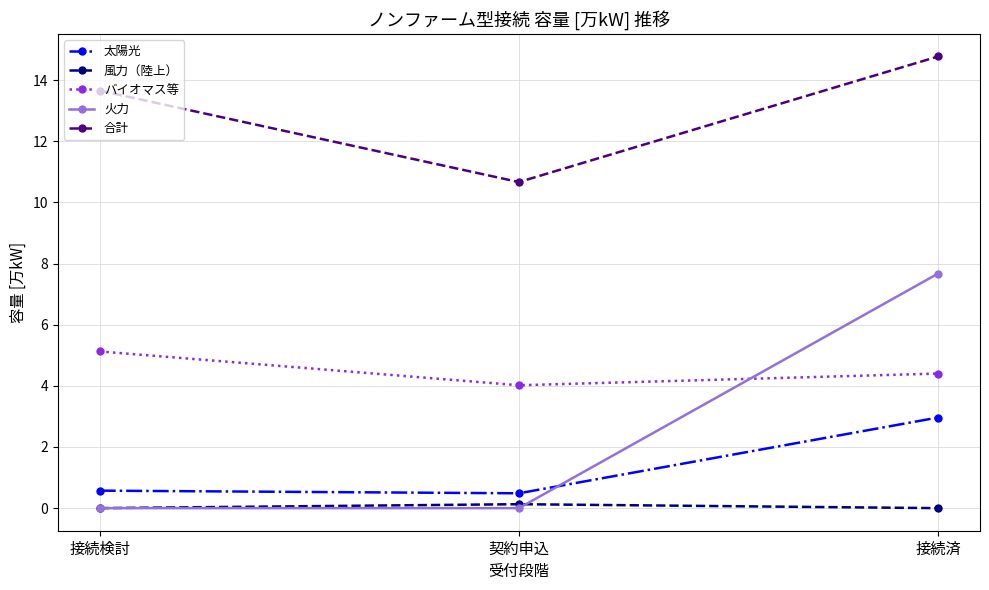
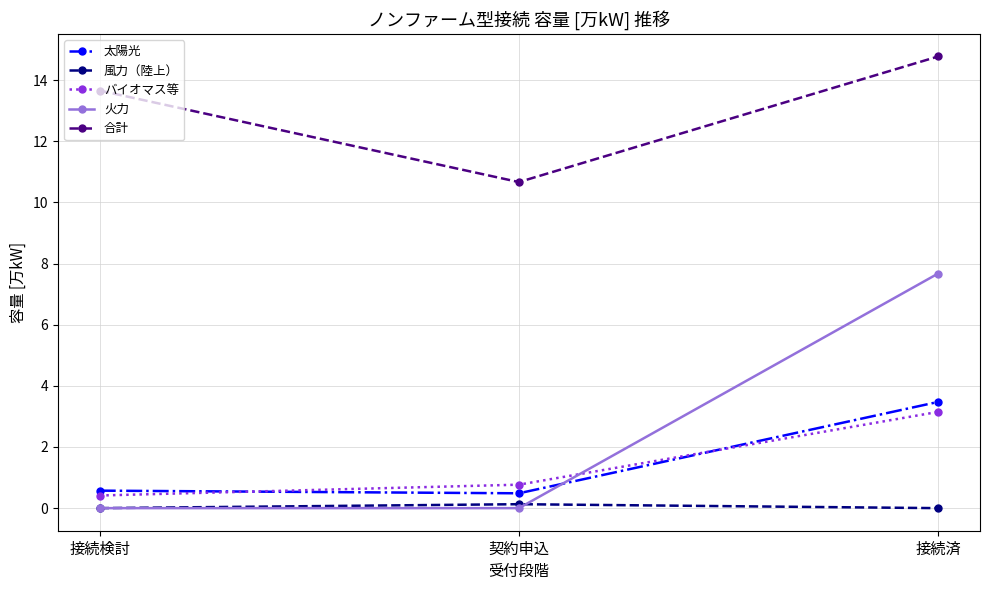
バイオマス等, 接続検討: 5.1 -> 0.4
バイオマス等, 契約申込: 4.0 -> 0.8
太陽光, 接続済: 3.0 -> 3.5
バイオマス等, 接続済: 4.4 -> 3.1
